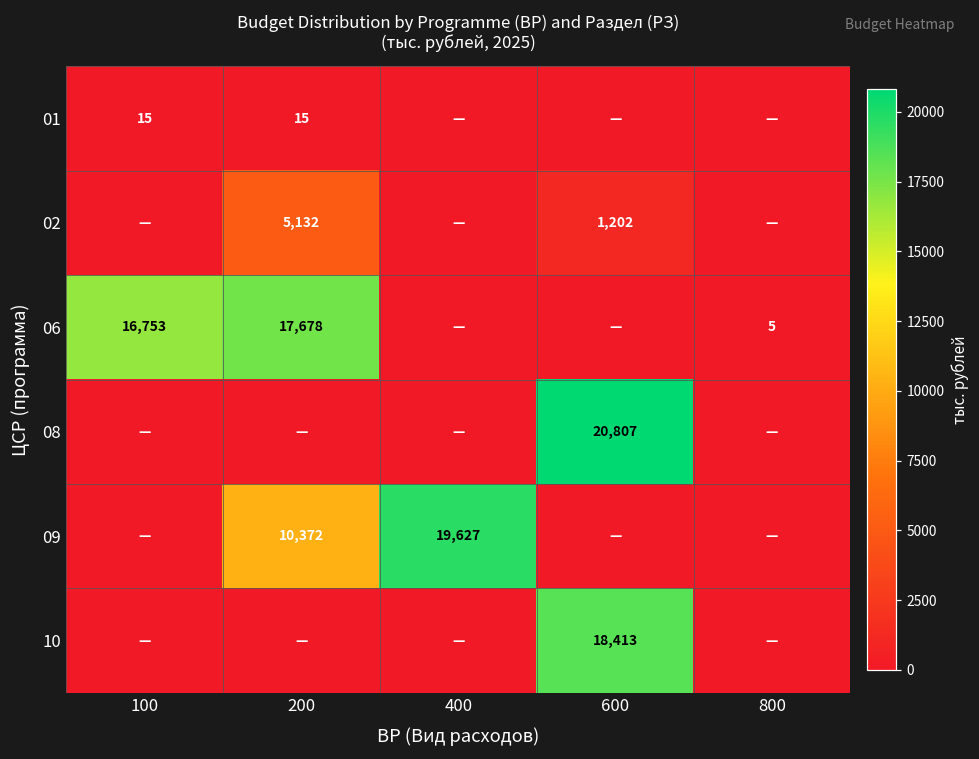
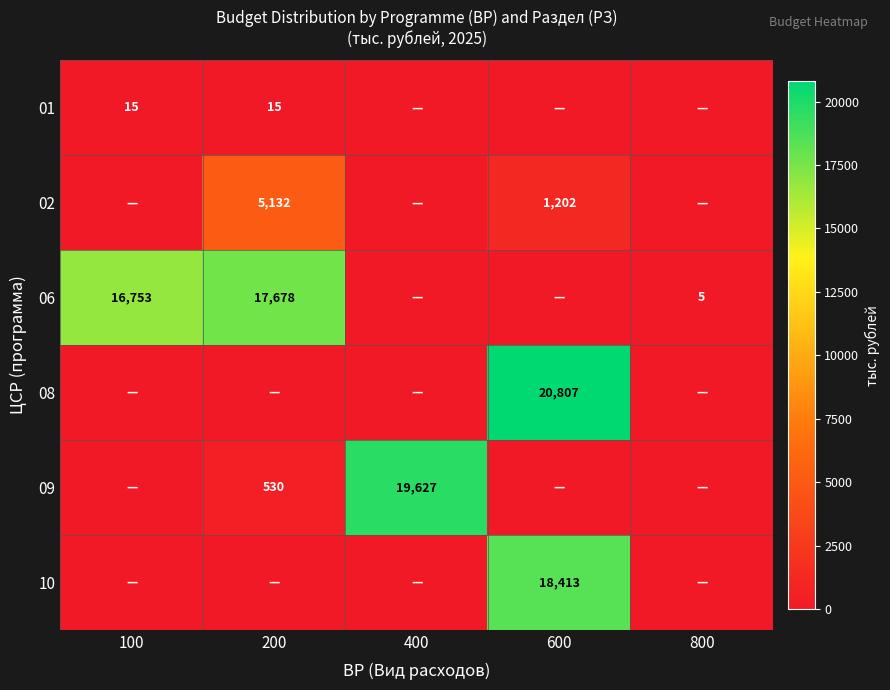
09, 200: 10,372 -> 530
